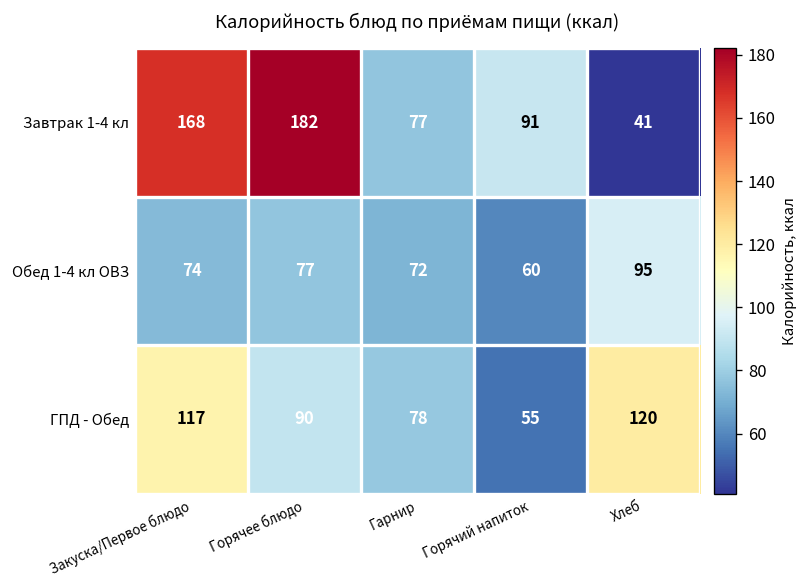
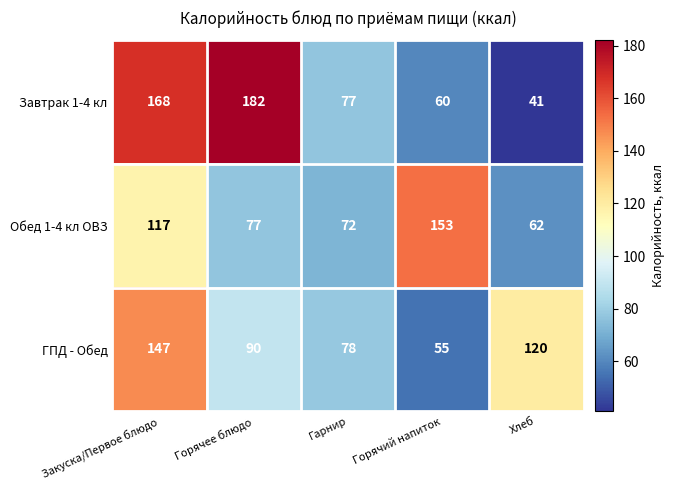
Завтрак 1-4 кл, Горячий напиток: 91 -> 60
Обед 1-4 кл ОВЗ, Закуска/Первое блюдо: 74 -> 117
Обед 1-4 кл ОВЗ, Горячий напиток: 60 -> 153
Обед 1-4 кл ОВЗ, Хлеб: 95 -> 62
ГПД - Обед, Закуска/Первое блюдо: 117 -> 147
